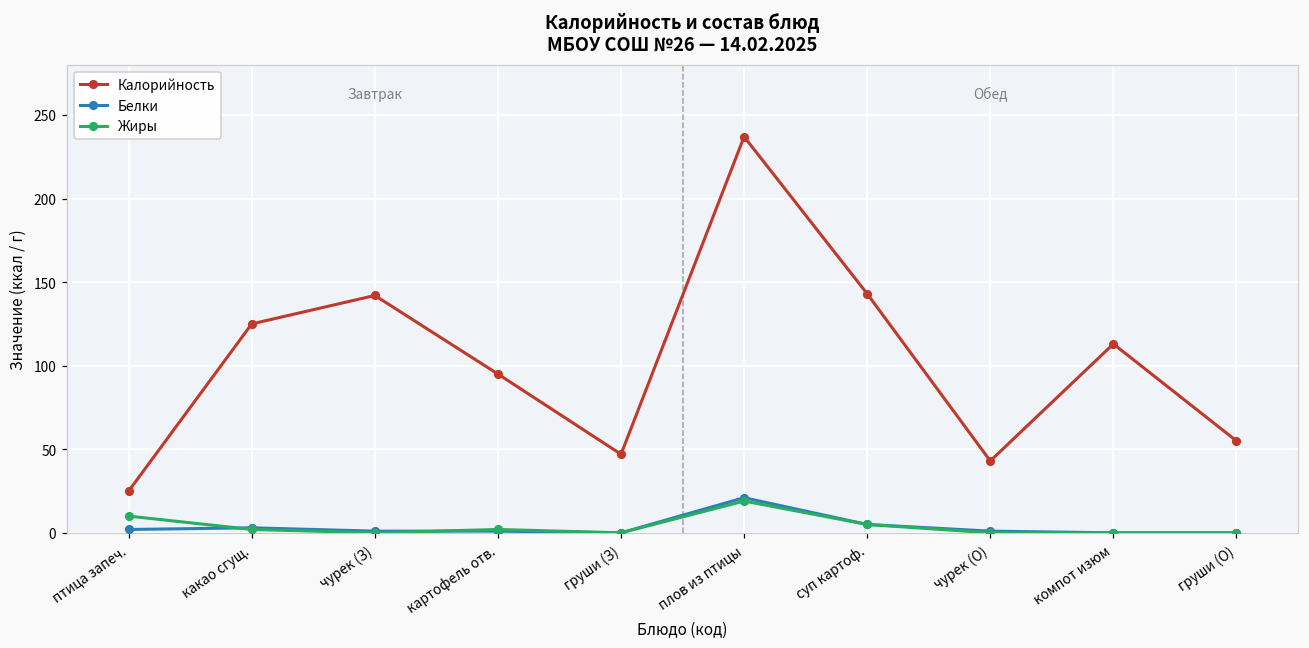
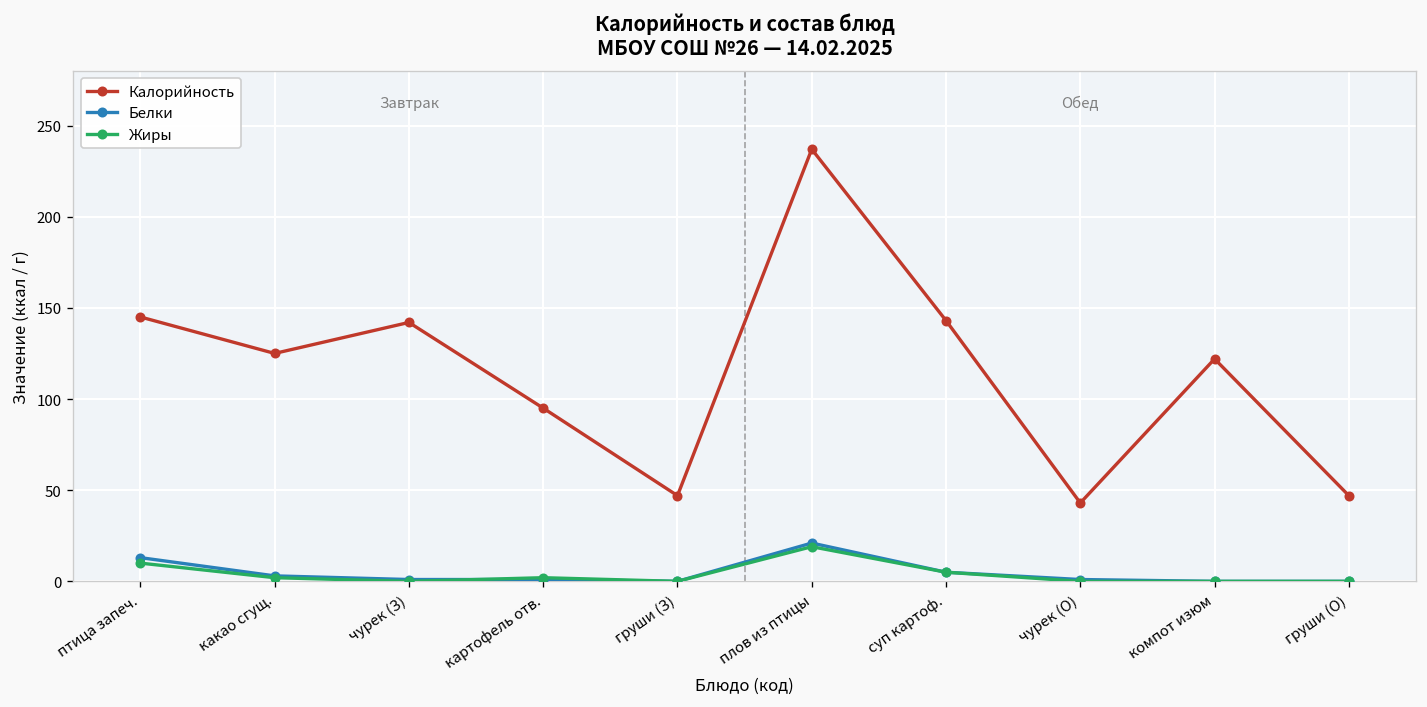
Калорийность, птица запеч.: 25 -> 145
Белки, птица запеч.: 2 -> 13
Калорийность, компот изюм: 113 -> 122
Калорийность, груши (О): 55 -> 47
